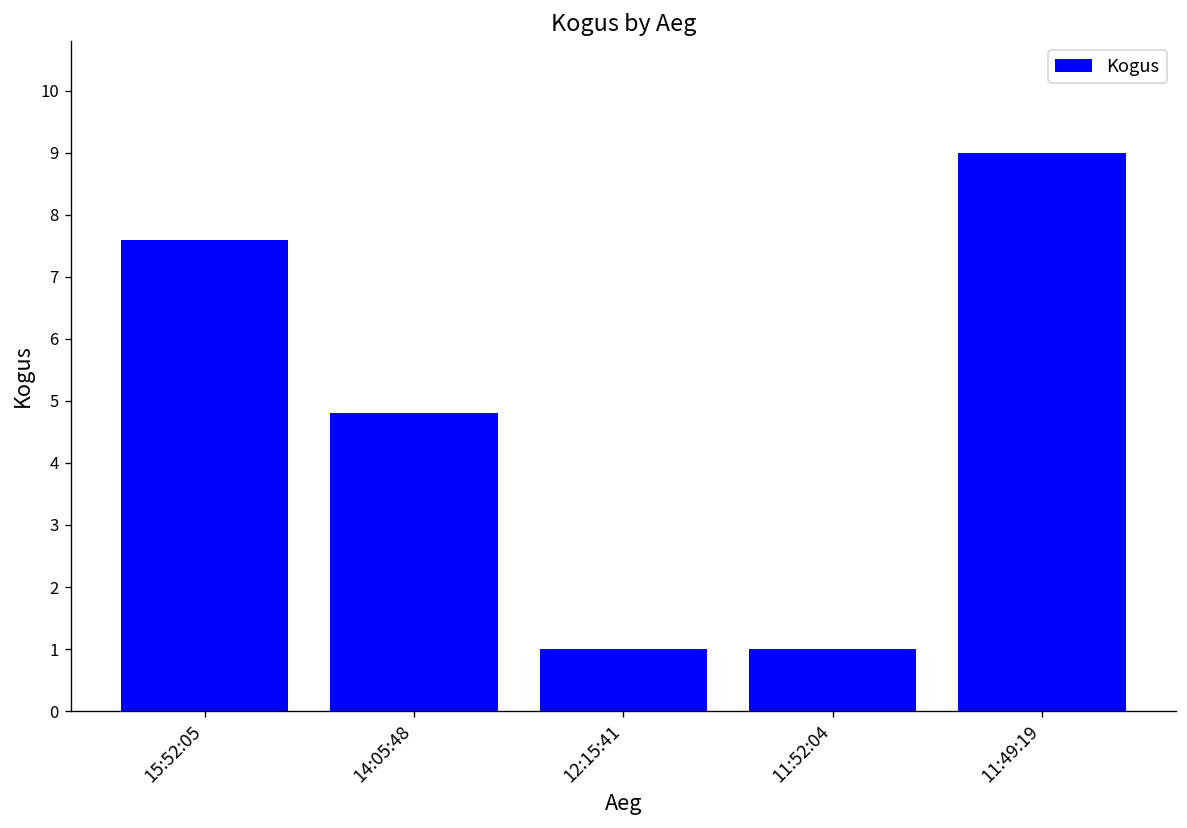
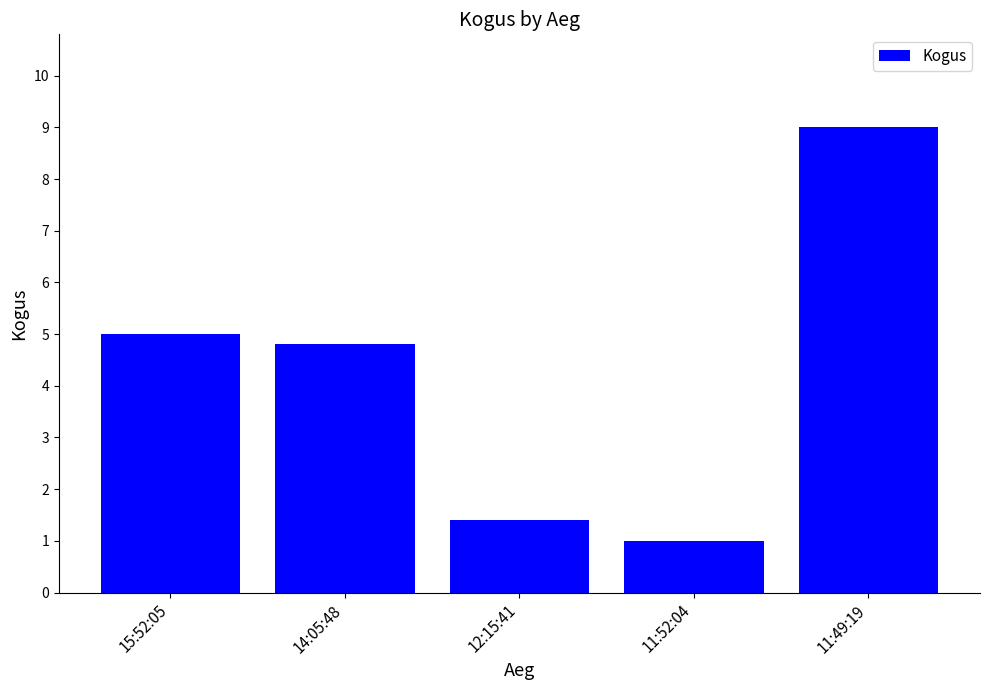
15:52:05: 7.6 -> 5.0
12:15:41: 1.0 -> 1.4
